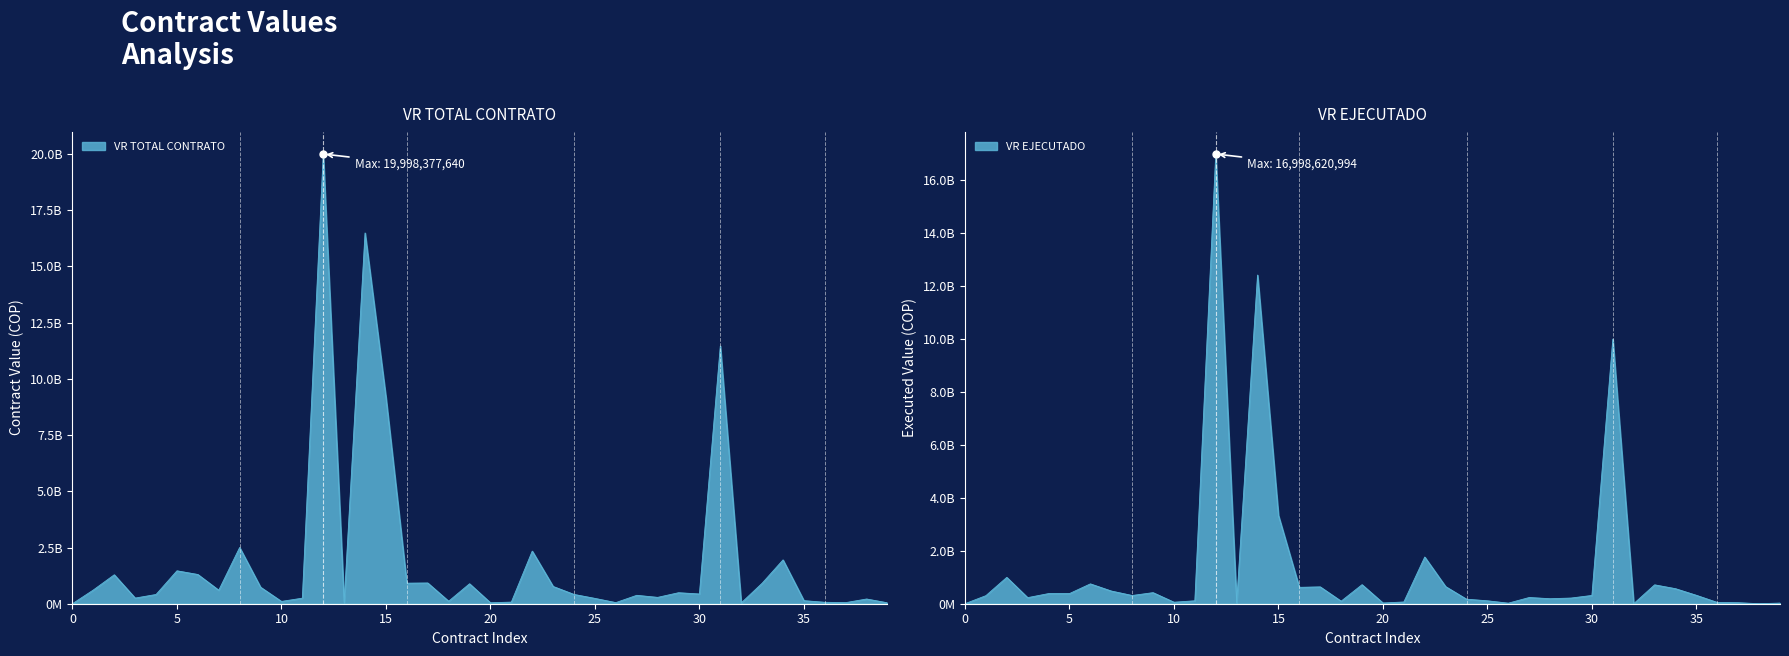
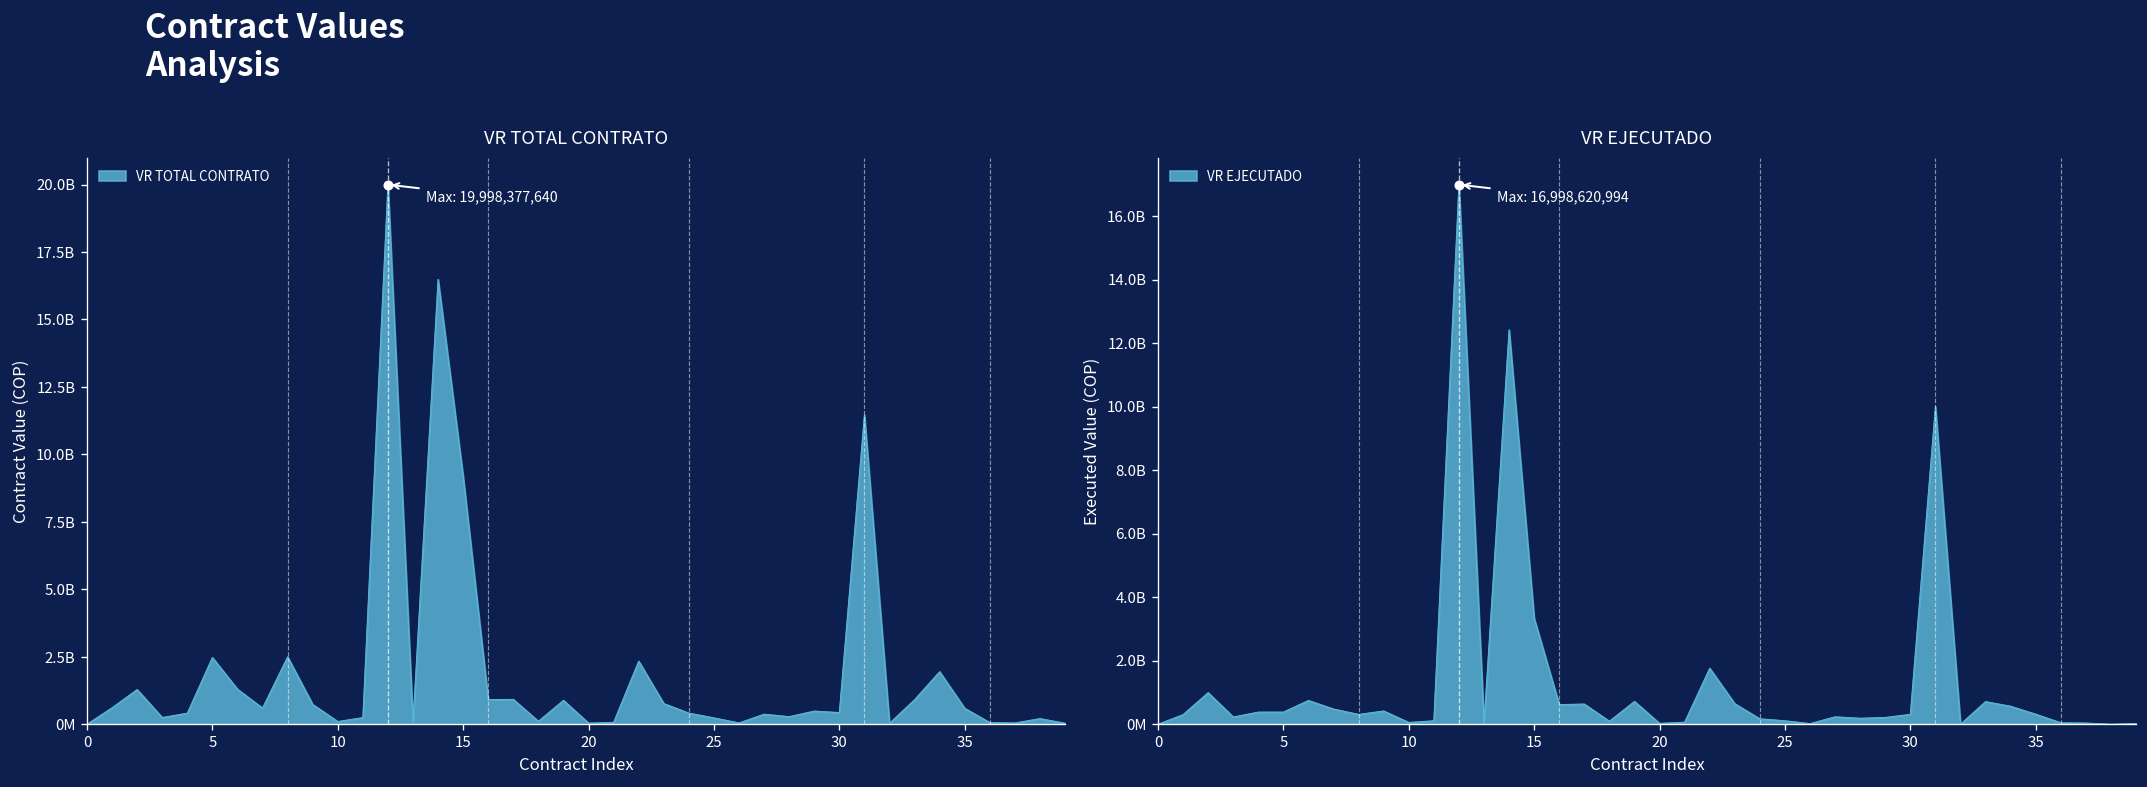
VR TOTAL CONTRATO, VR TOTAL CONTRATO, 5: 1500000000 -> 2500000000
VR TOTAL CONTRATO, VR TOTAL CONTRATO, 35: 100000000 -> 600000000
